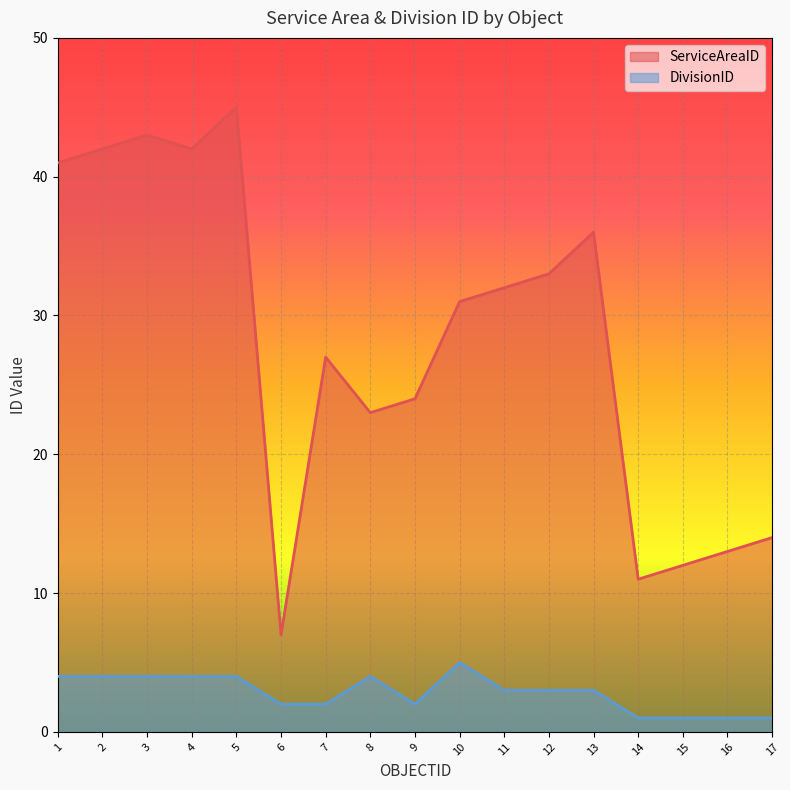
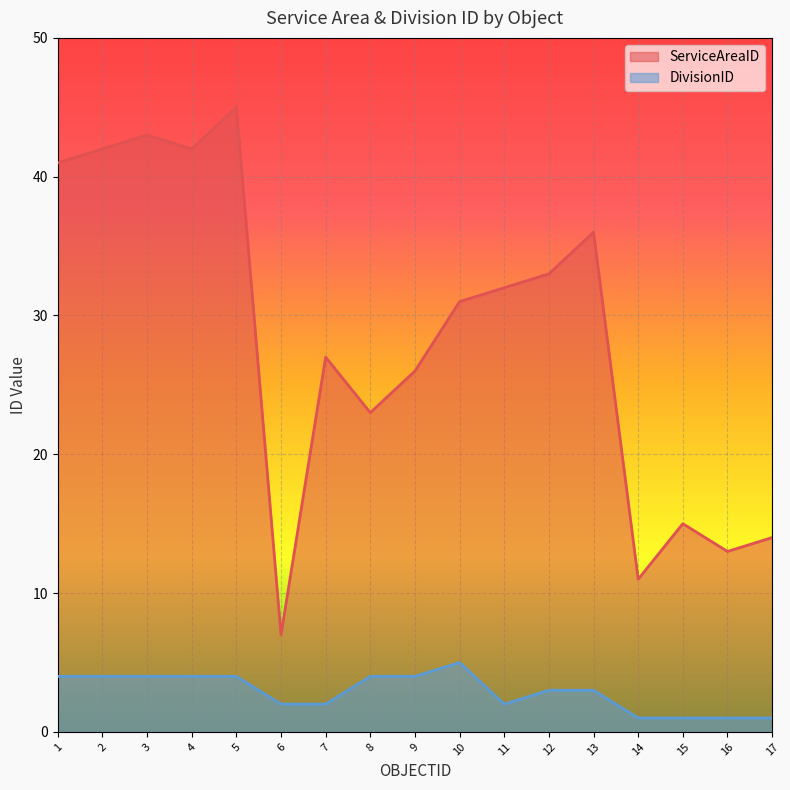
ServiceAreaID, 9: 24 -> 26
DivisionID, 9: 2 -> 4
DivisionID, 11: 3 -> 2
ServiceAreaID, 15: 12 -> 15
